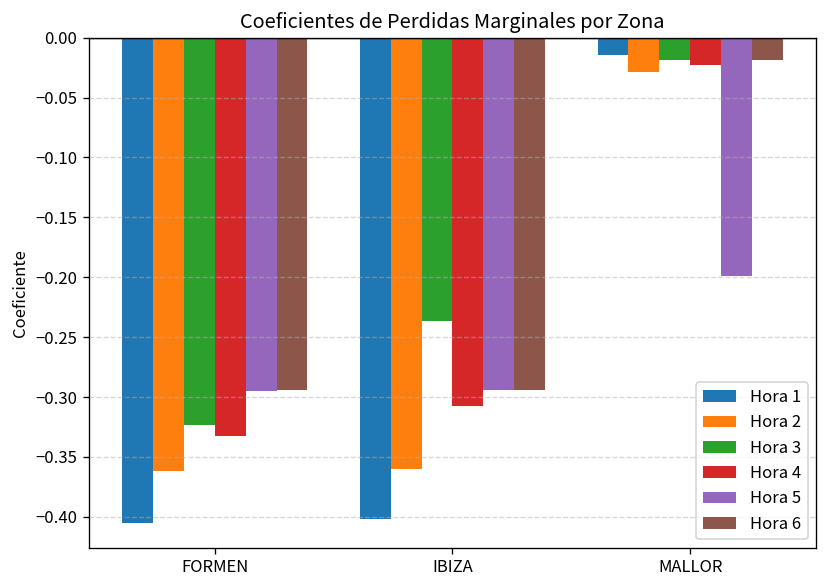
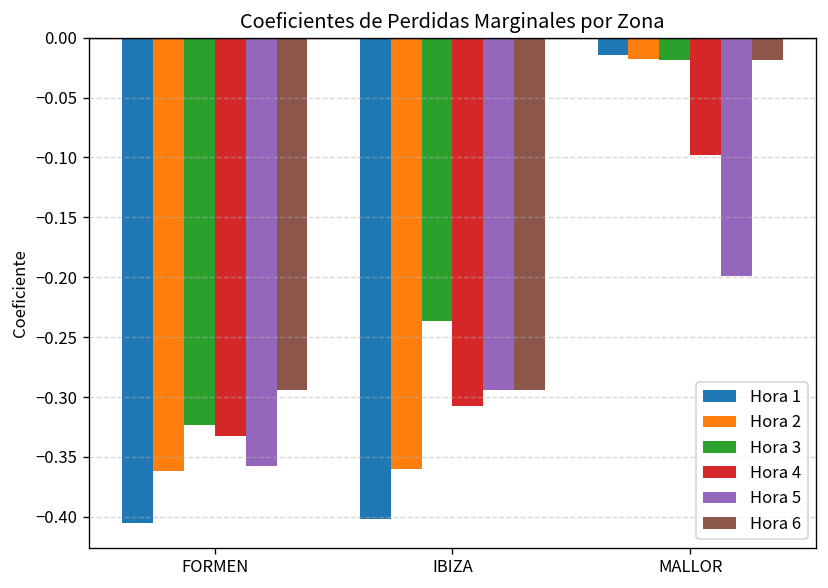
Hora 5, FORMEN: -0.29 -> -0.36
Hora 2, MALLOR: -0.03 -> -0.02
Hora 4, MALLOR: -0.02 -> -0.10
